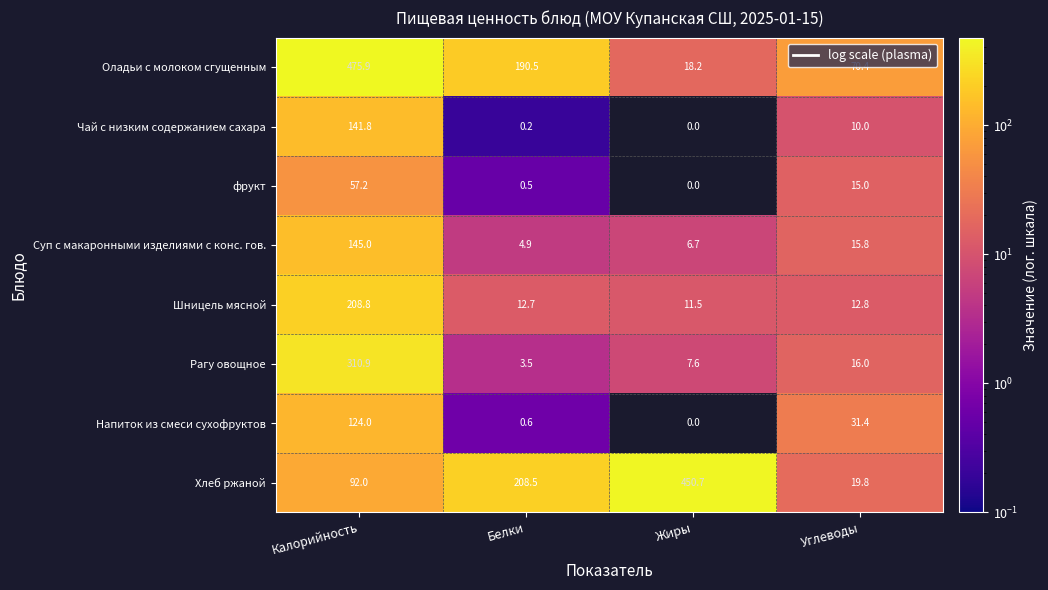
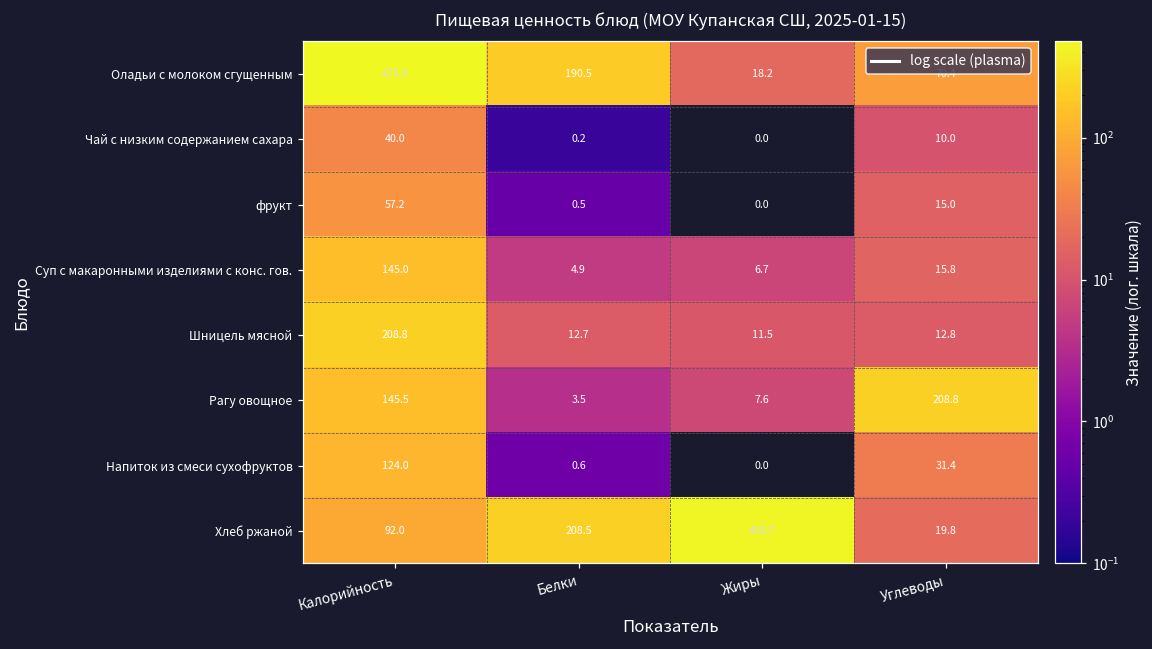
Чай с низким содержанием сахара, Калорийность: 141.8 -> 40.0
Paгу овощное, Калорийность: 310.9 -> 145.5
Paгу овощное, Углеводы: 16.0 -> 208.8
